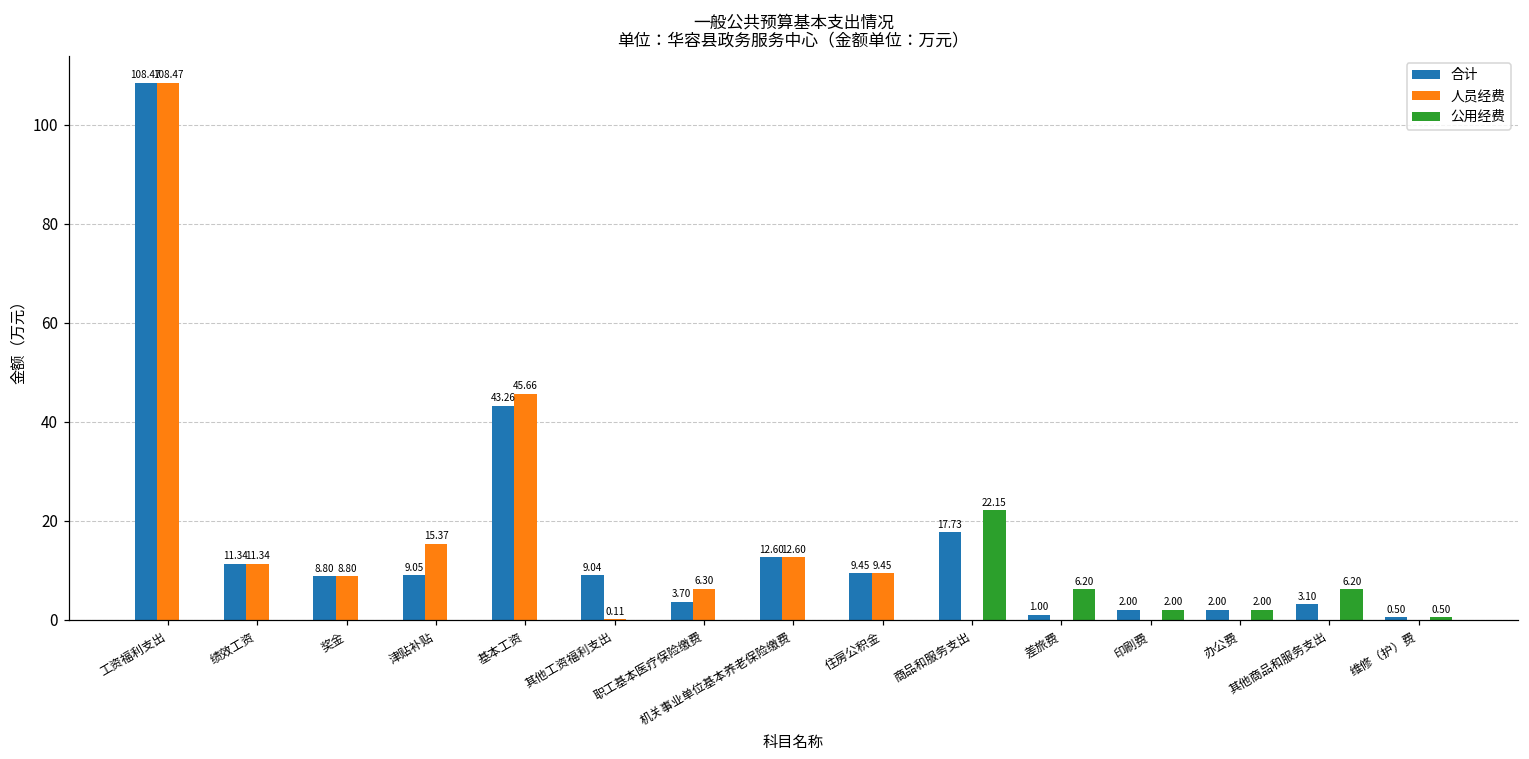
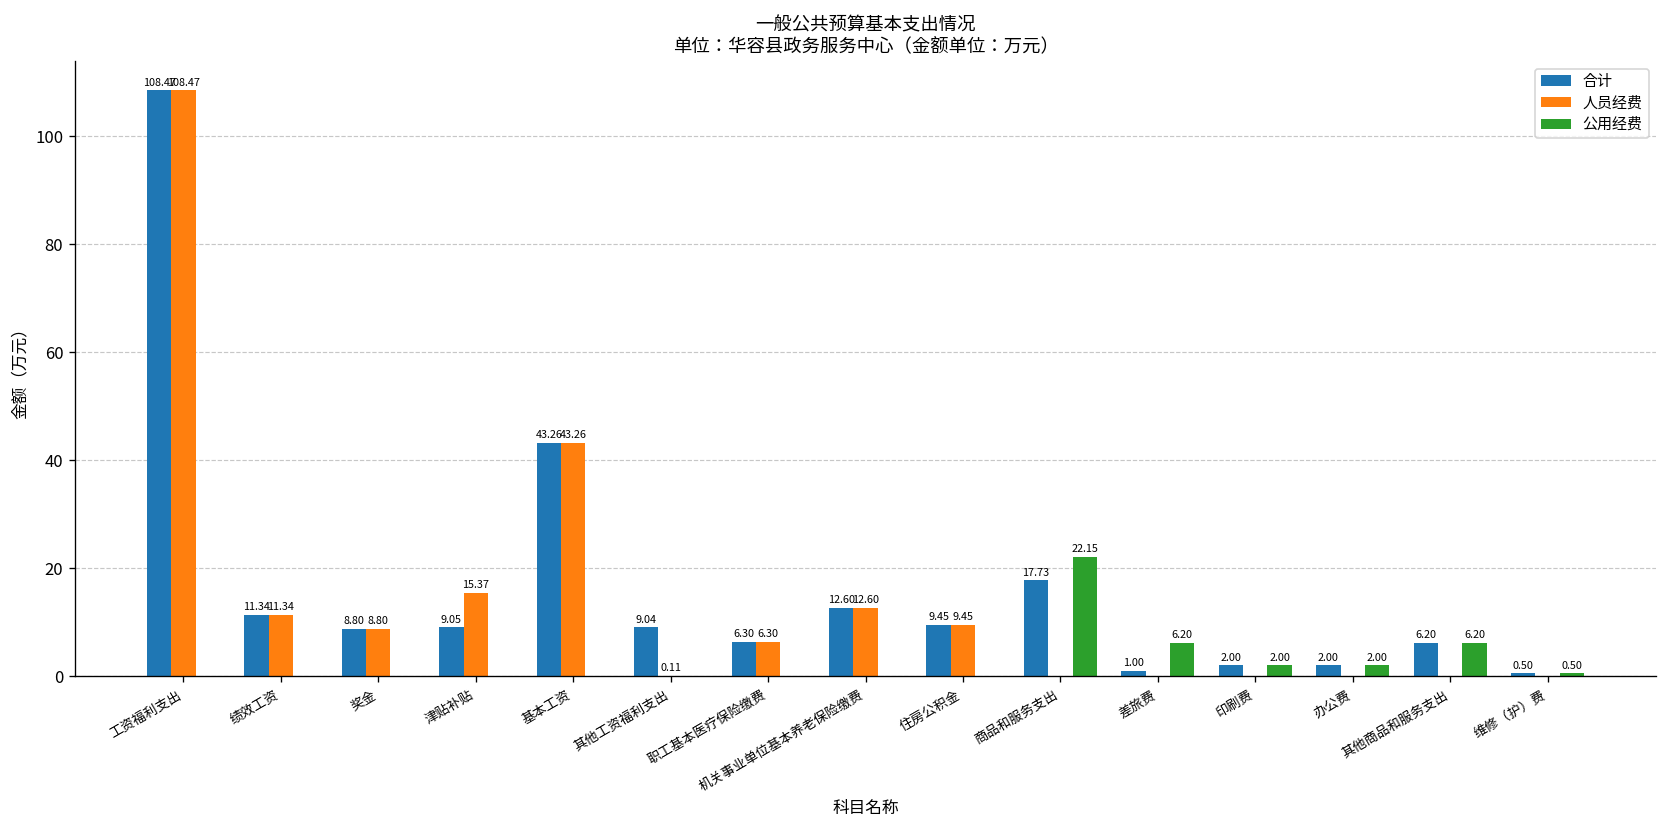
人员经费, 基本工资: 45.66 -> 43.26
合计, 职工基本医疗保险缴费: 3.70 -> 6.30
合计, 其他商品和服务支出: 3.10 -> 6.20
